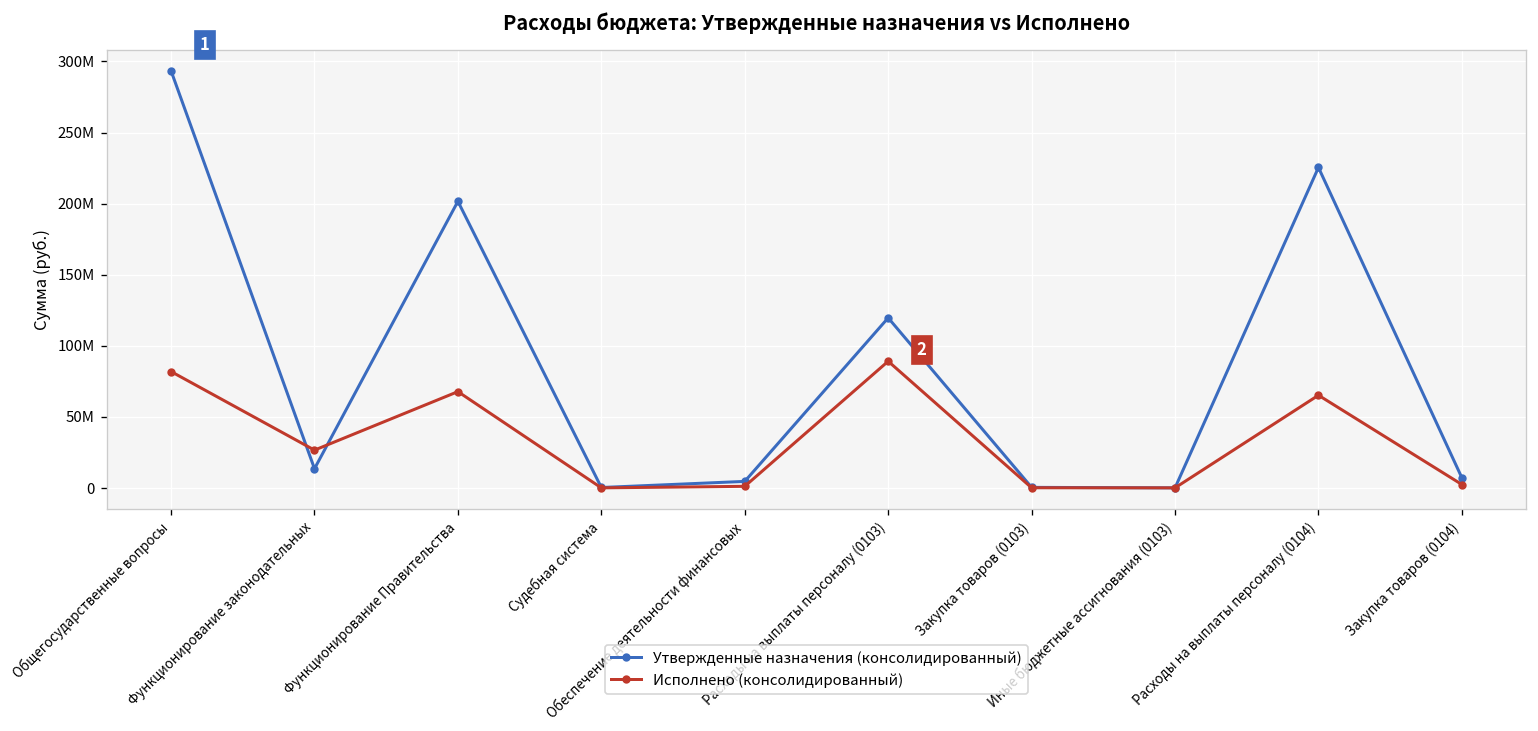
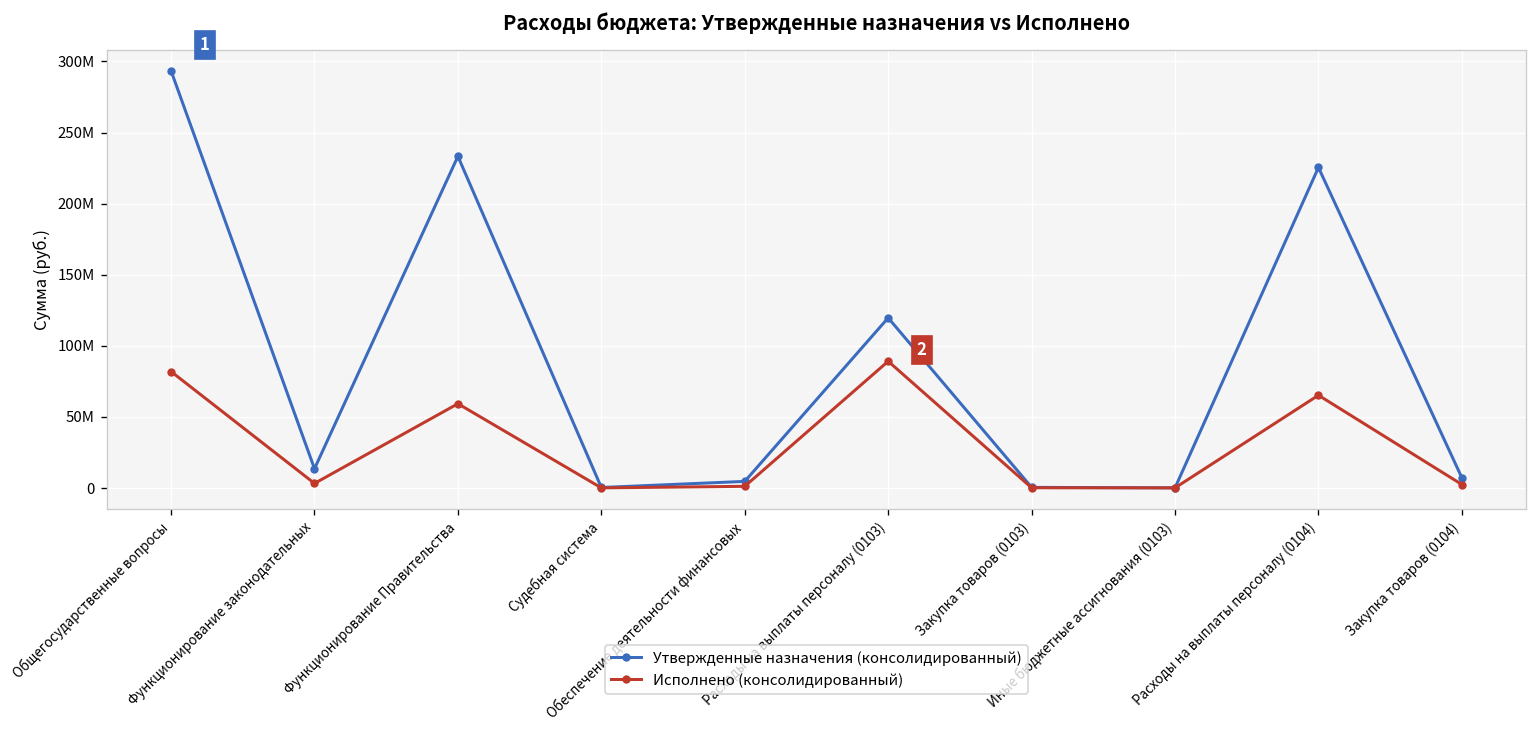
Исполнено (консолидированный), Функционирование законодательных: 27000000 -> 3000000
Утвержденные назначения (консолидированный), Функционирование Правительства: 202000000 -> 233000000
Исполнено (консолидированный), Функционирование Правительства: 68000000 -> 59000000
